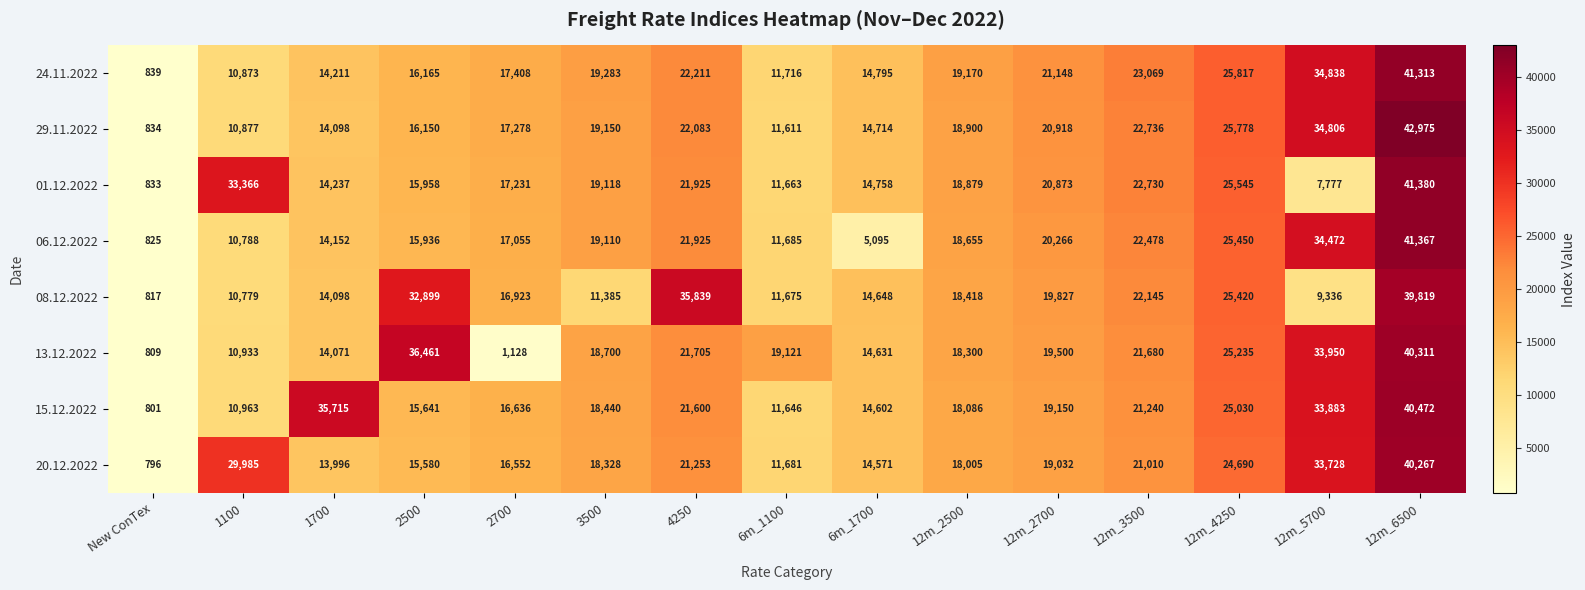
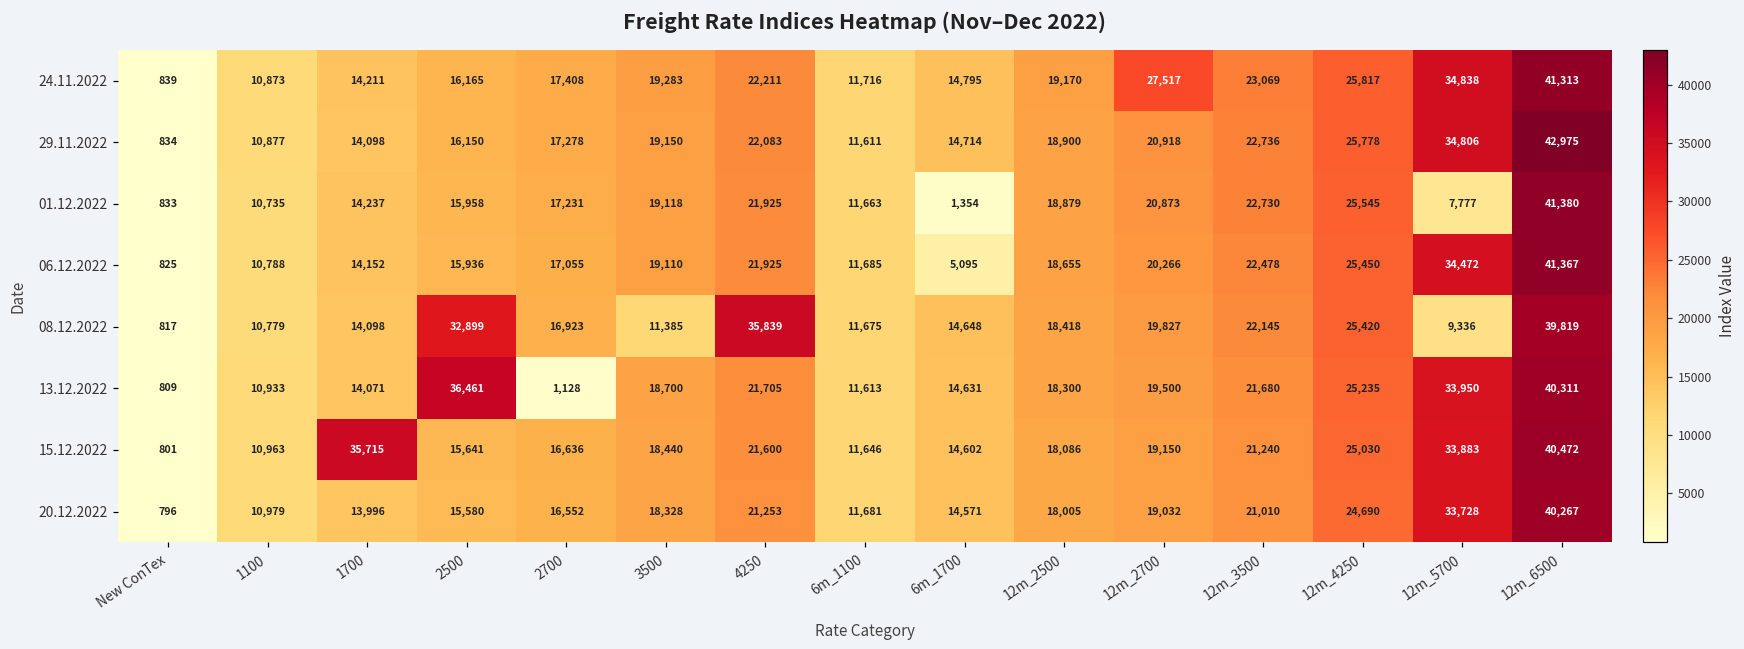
24.11.2022, 12m_2700: 21,148 -> 27,517
01.12.2022, 1100: 33,366 -> 10,735
01.12.2022, 6m_1700: 14,758 -> 1,354
13.12.2022, 6m_1100: 19,121 -> 11,613
20.12.2022, 1100: 29,985 -> 10,979
